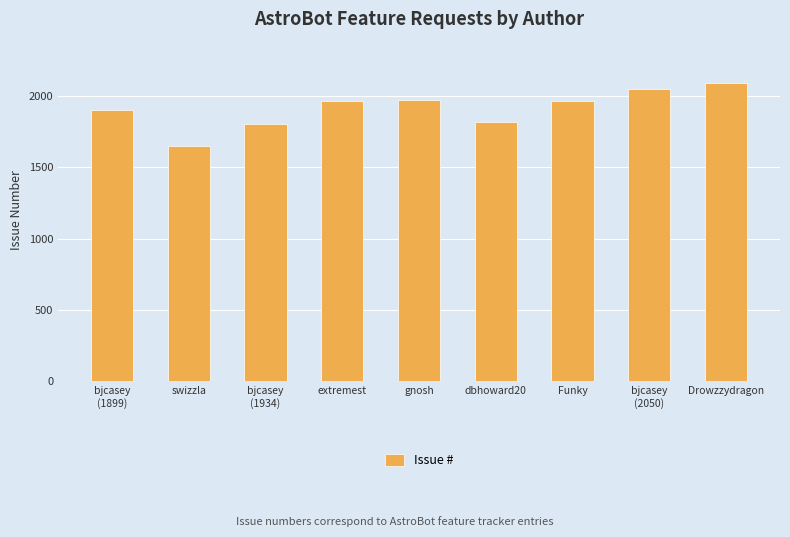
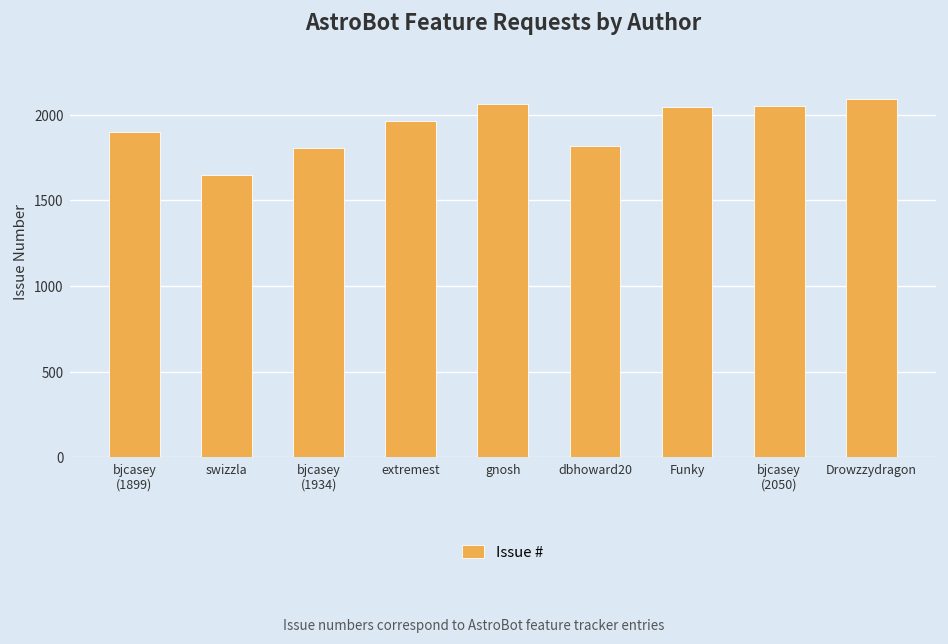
gnosh: 1970 -> 2070
Funky: 1960 -> 2040
